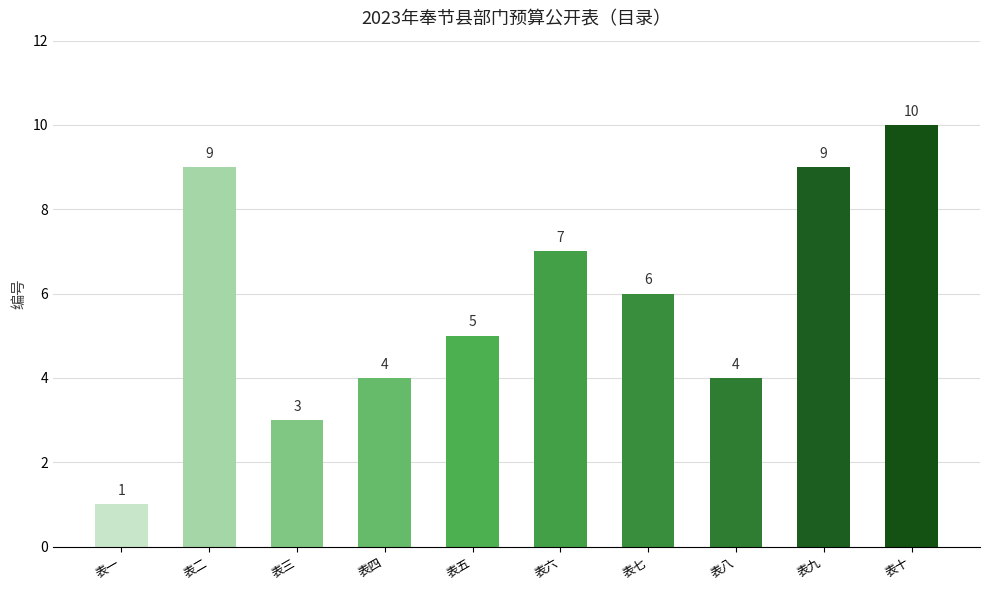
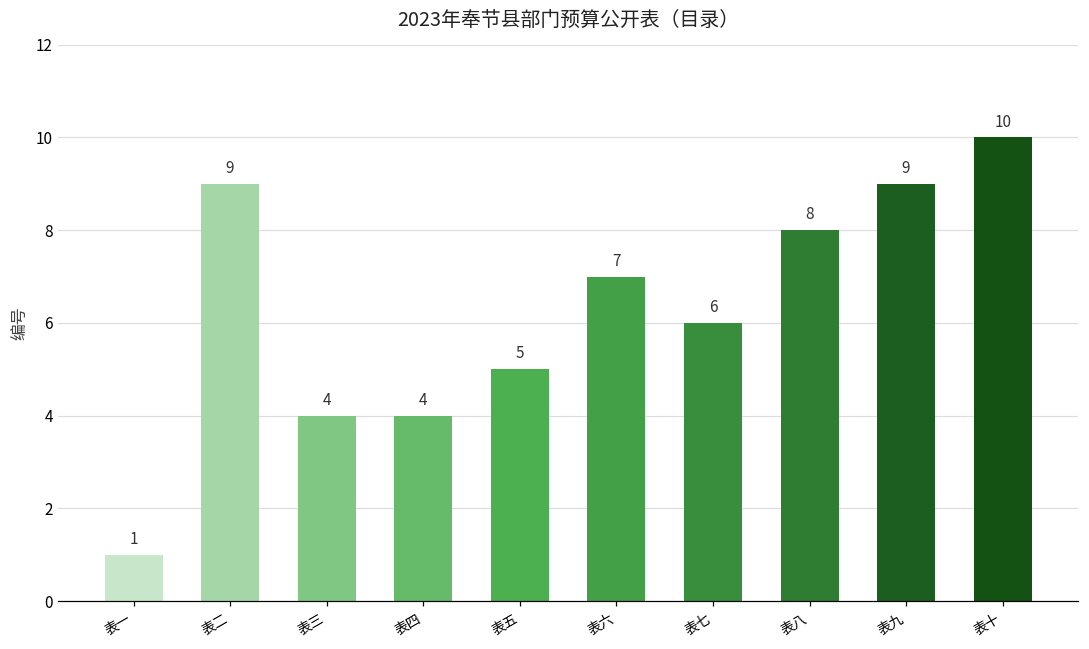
表三: 3 -> 4
表八: 4 -> 8
